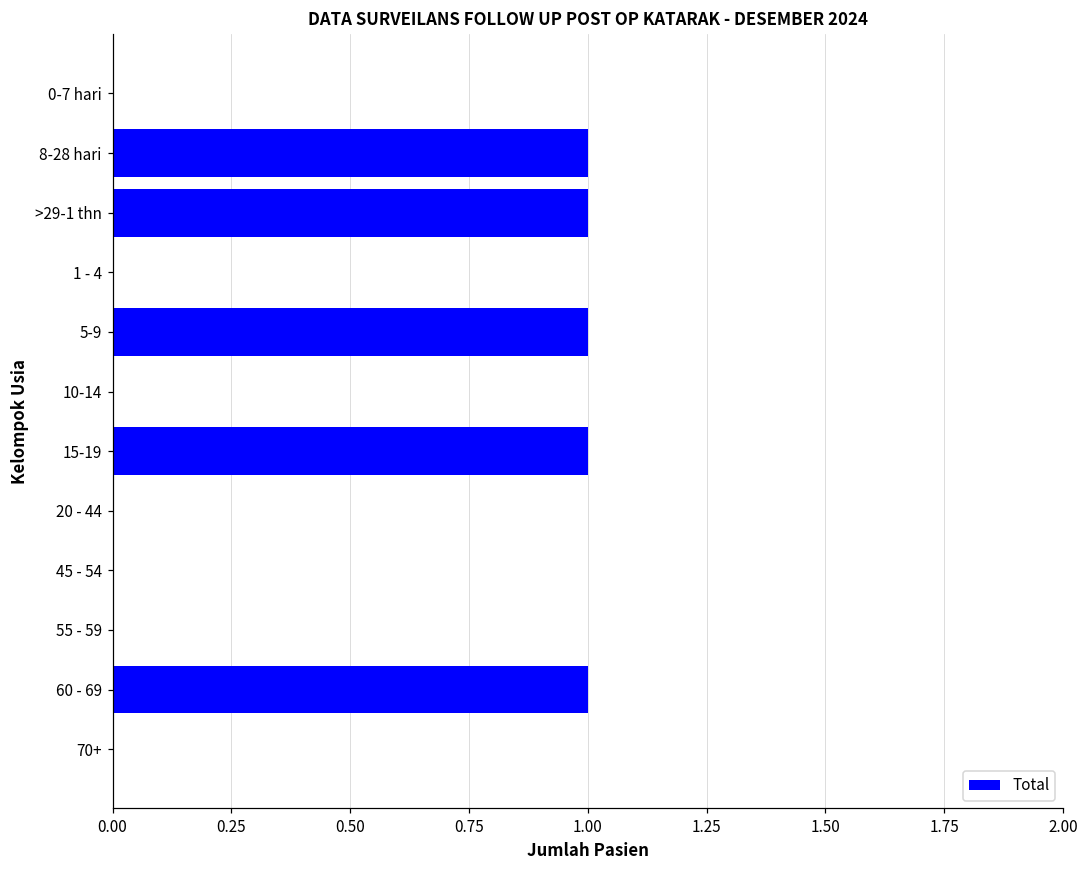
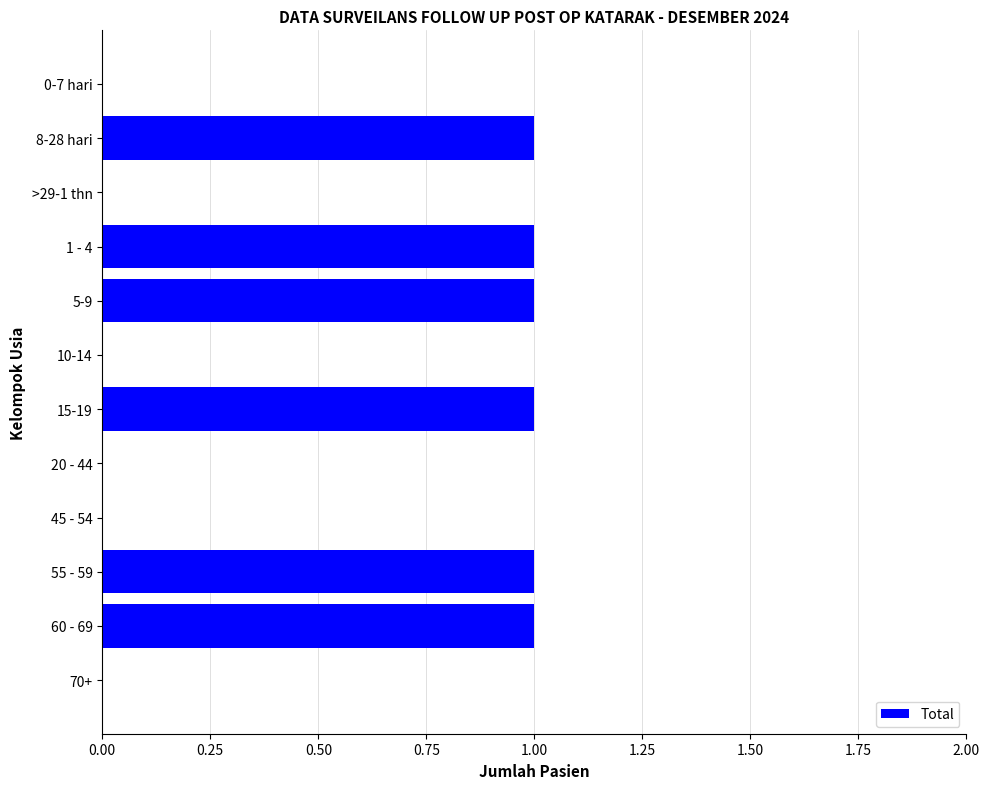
>29-1 thn: 1 -> 0
1 - 4: 0 -> 1
55 - 59: 0 -> 1
